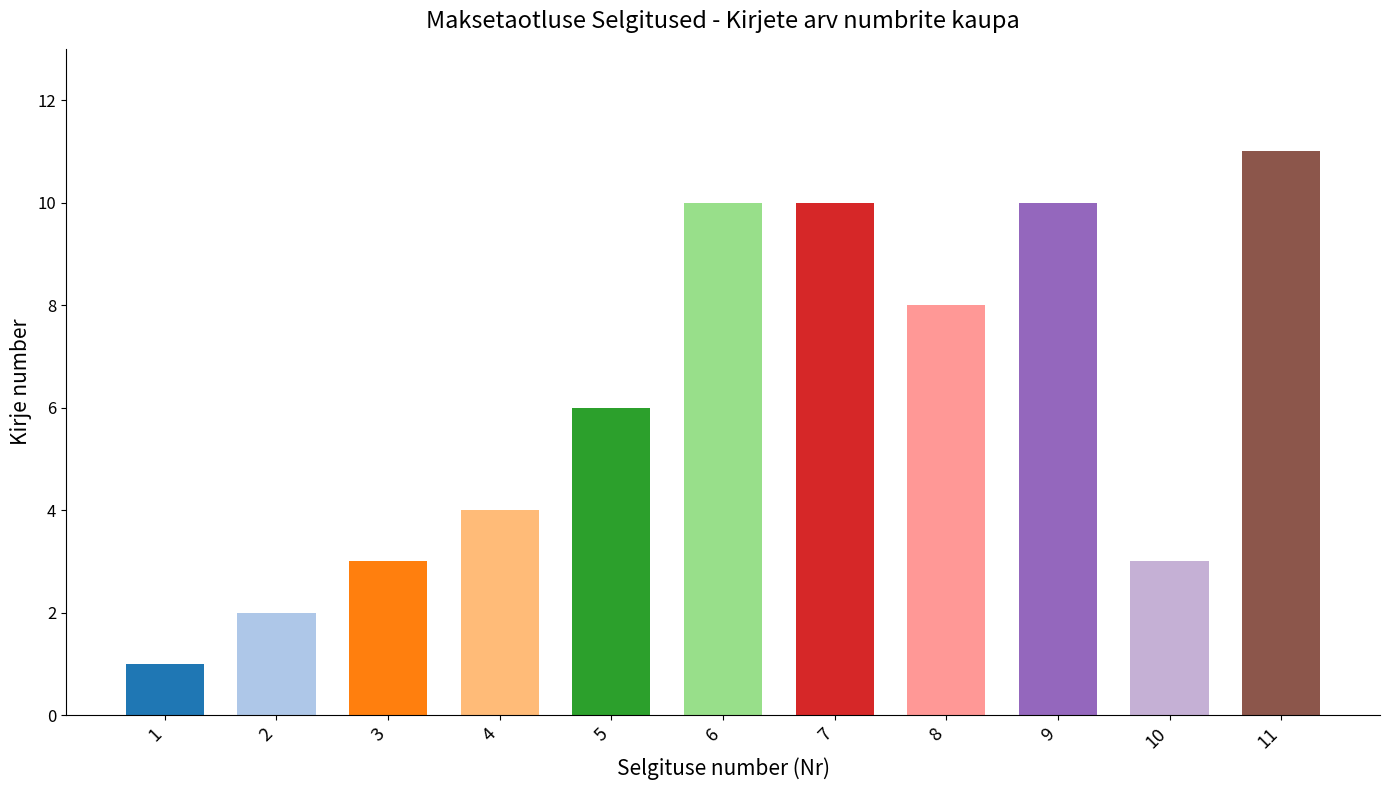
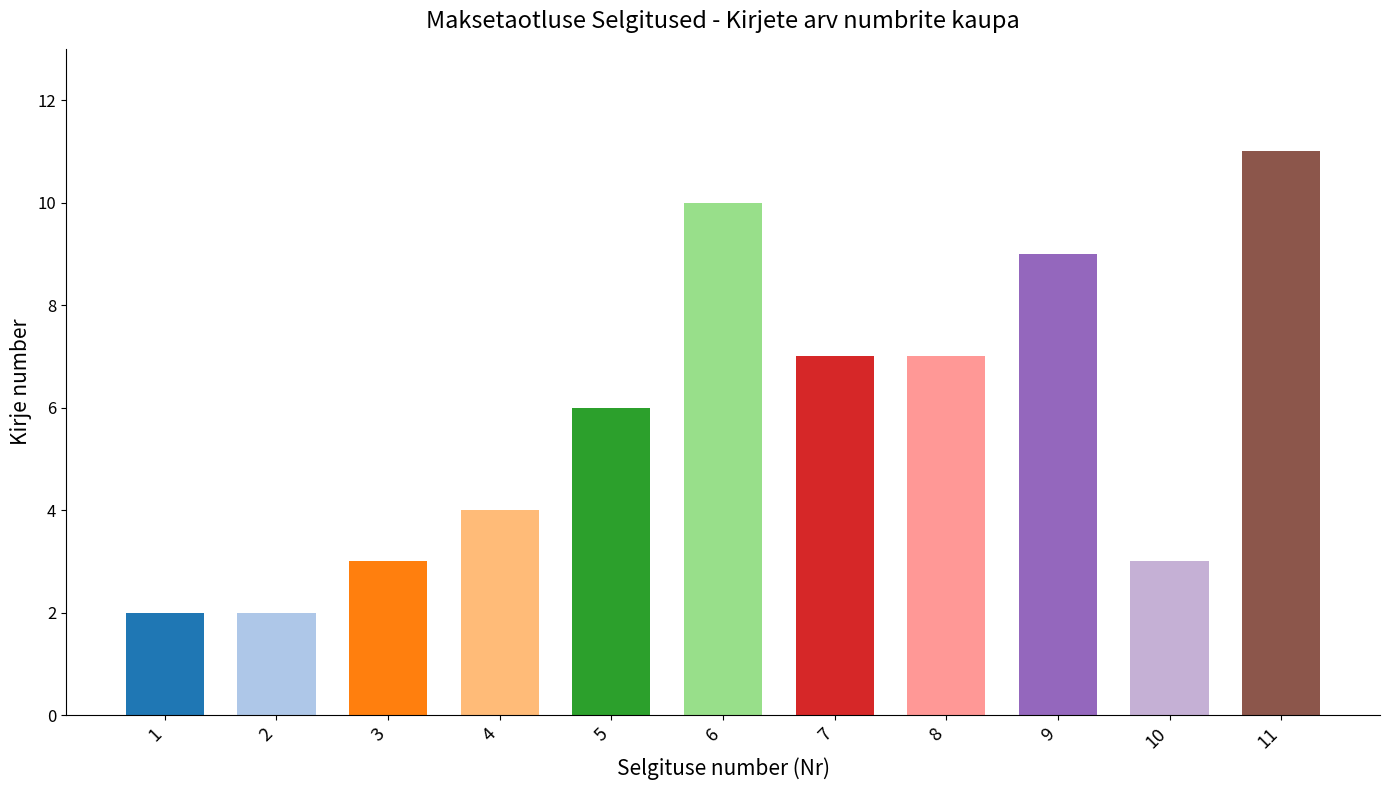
1: 1 -> 2
7: 10 -> 7
8: 8 -> 7
9: 10 -> 9
